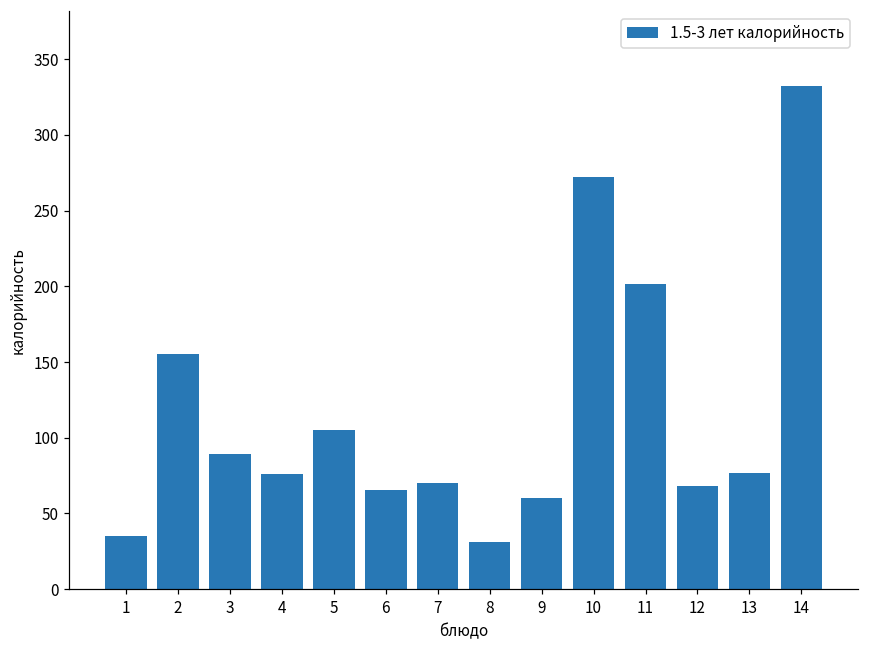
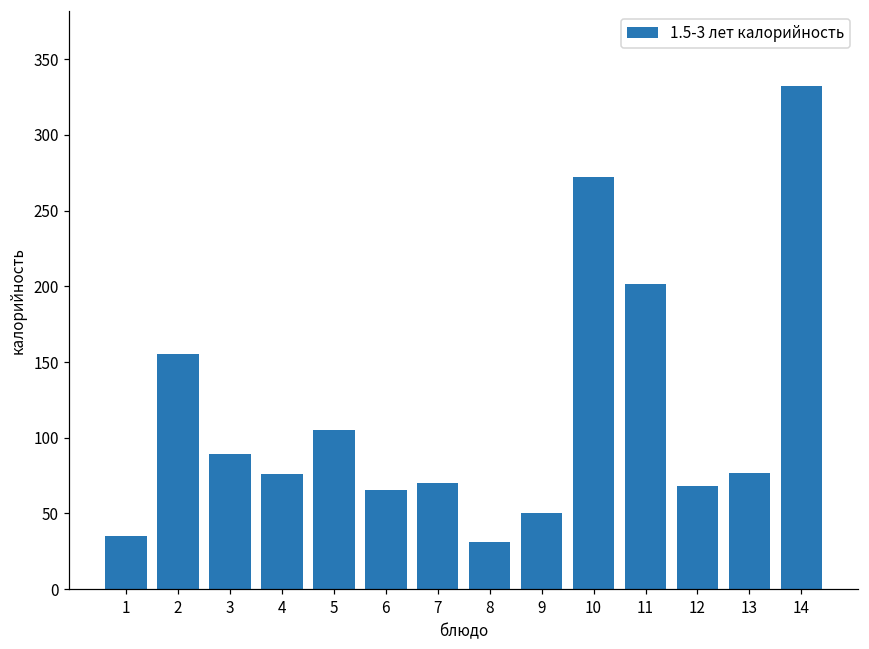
9: 60 -> 50
